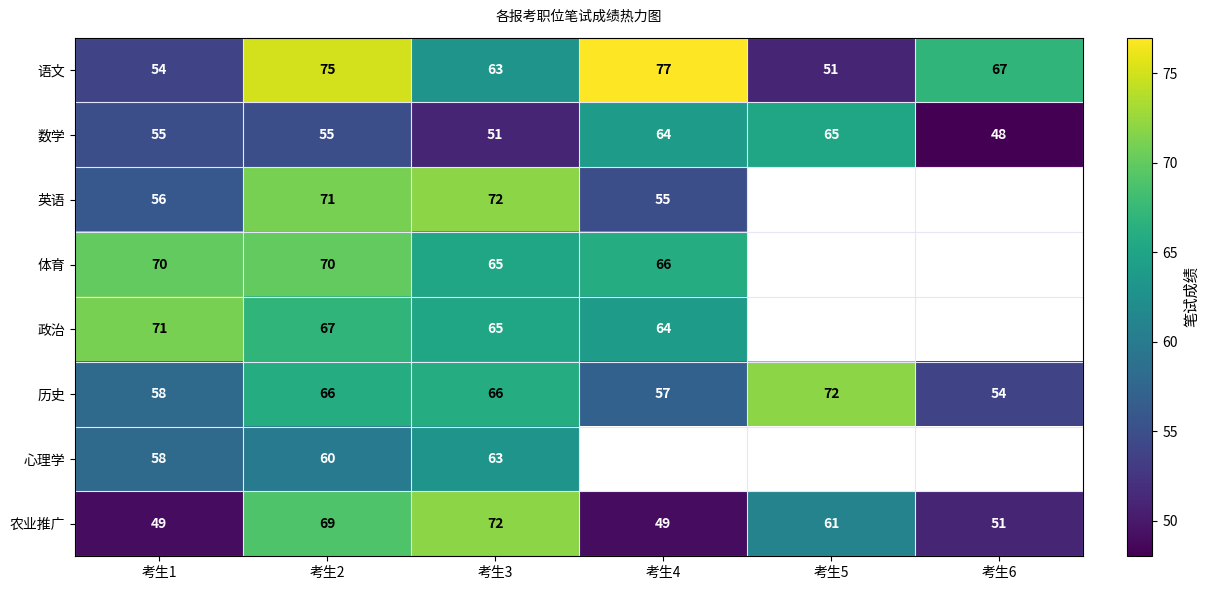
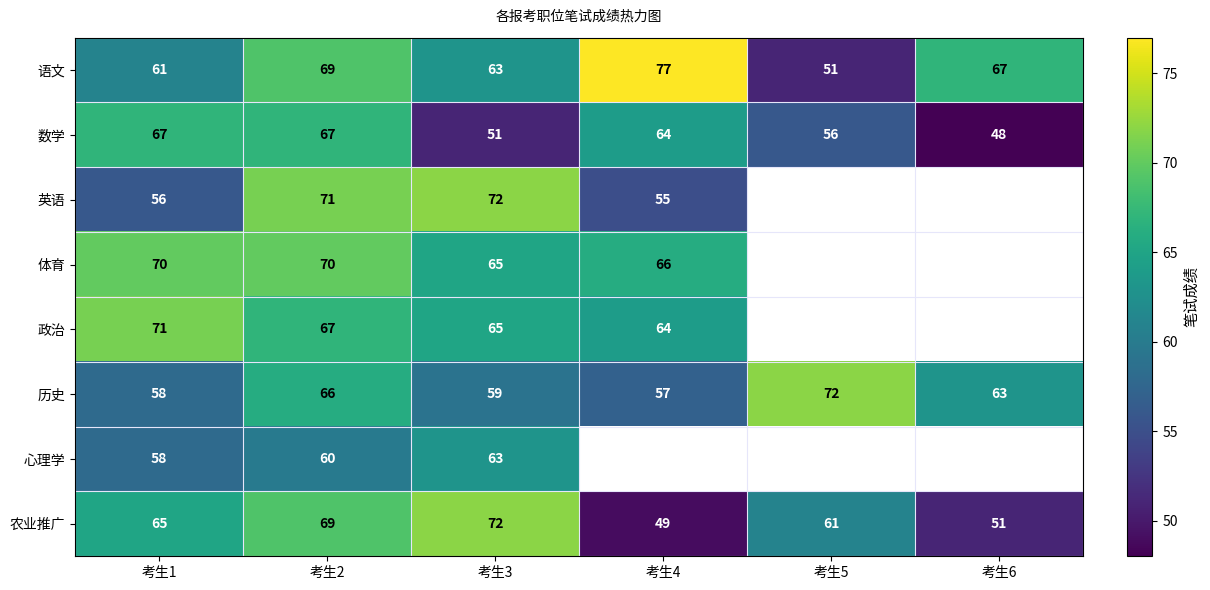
语文, 考生1: 54 -> 61
语文, 考生2: 75 -> 69
数学, 考生1: 55 -> 67
数学, 考生2: 55 -> 67
数学, 考生5: 65 -> 56
历史, 考生3: 66 -> 59
历史, 考生6: 54 -> 63
农业推广, 考生1: 49 -> 65
